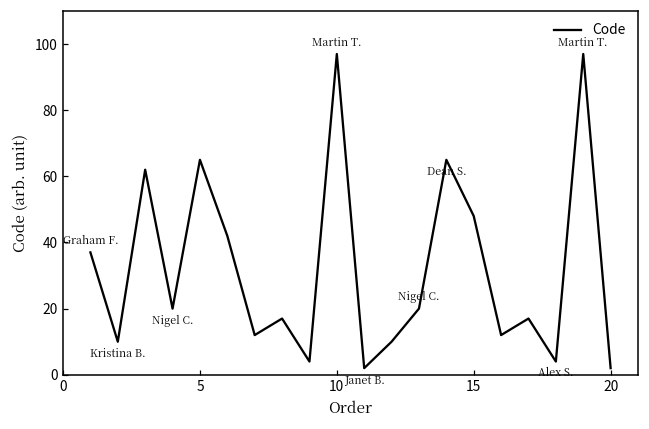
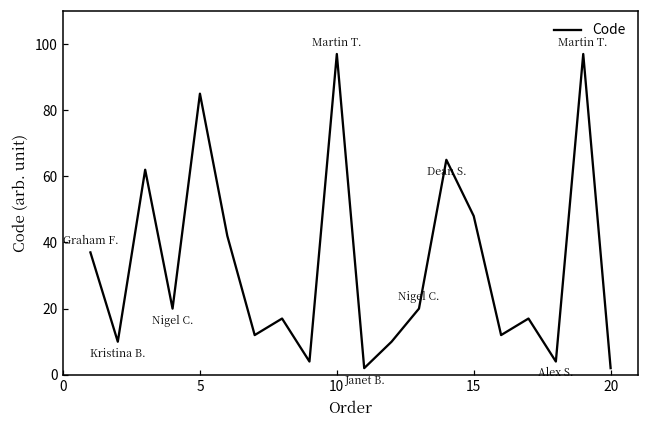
5: 65 -> 85
